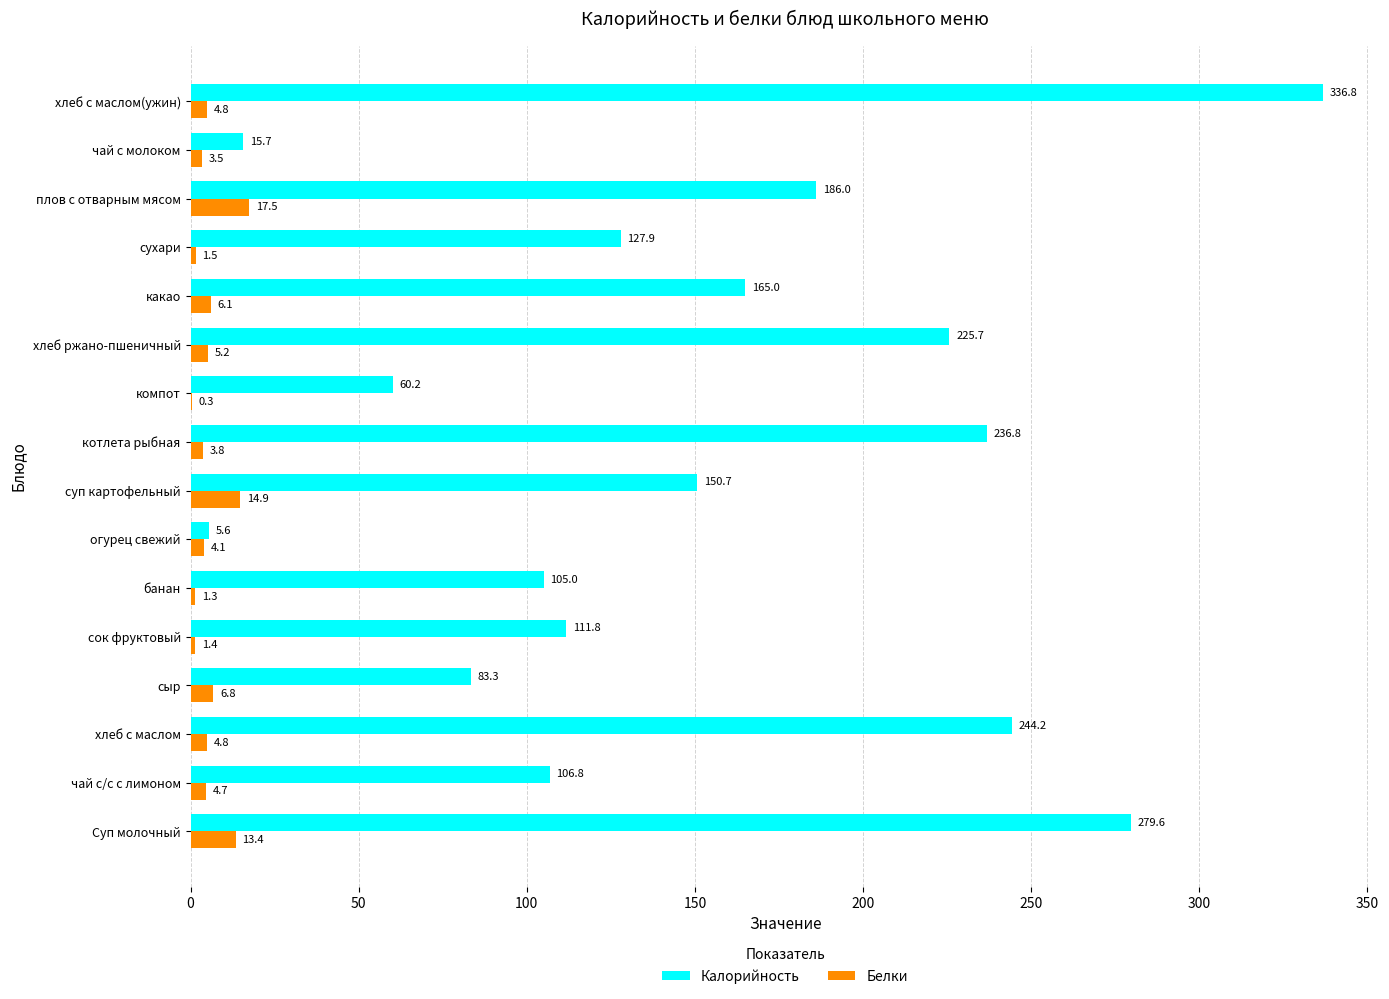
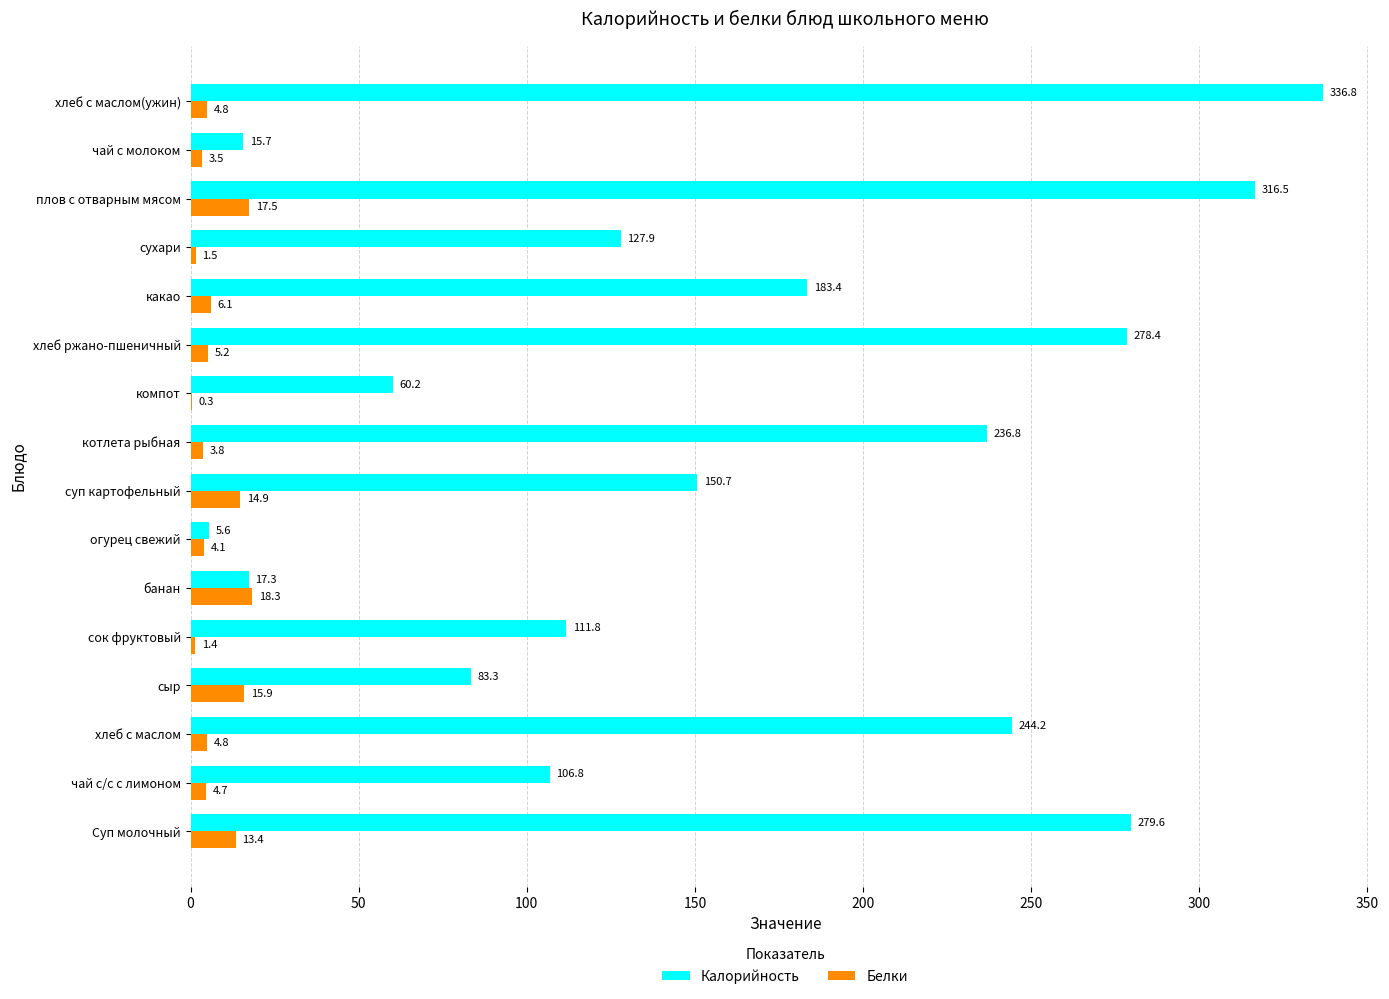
Калорийность, плов с отварным мясом: 186.0 -> 316.5
Калорийность, какао: 165.0 -> 183.4
Калорийность, хлеб ржано-пшеничный: 225.7 -> 278.4
Калорийность, банан: 105.0 -> 17.3
Белки, банан: 1.3 -> 18.3
Белки, сыр: 6.8 -> 15.9
